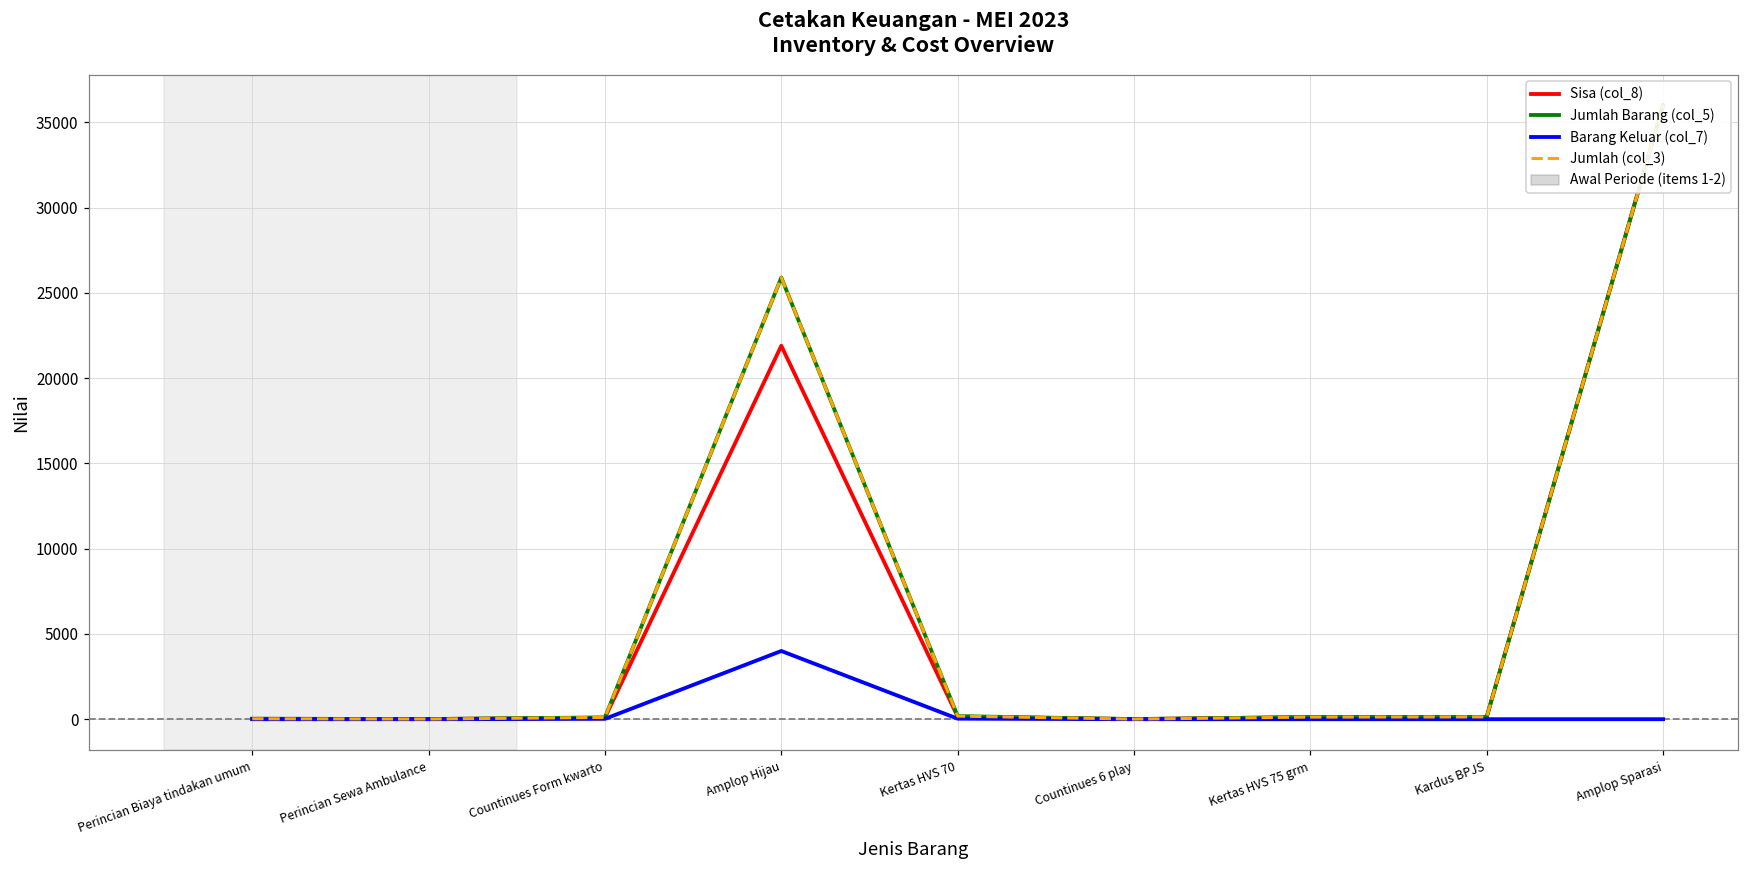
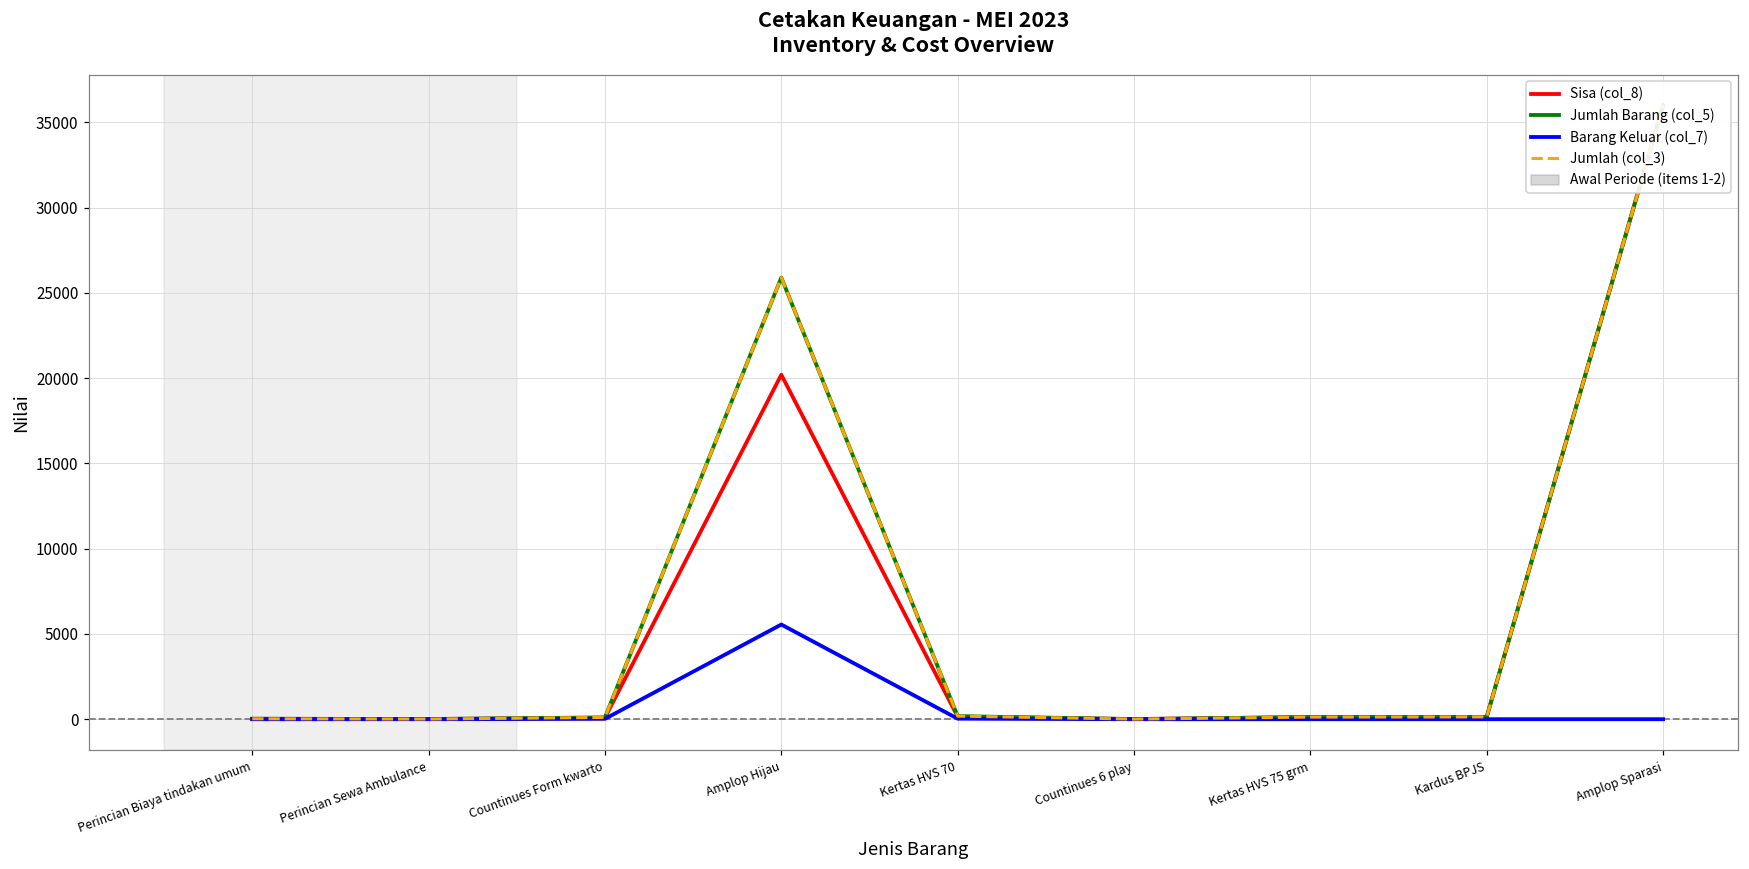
Sisa (col_8), Amplop Hijau: 21900 -> 20200
Barang Keluar (col_7), Amplop Hijau: 4000 -> 5600
